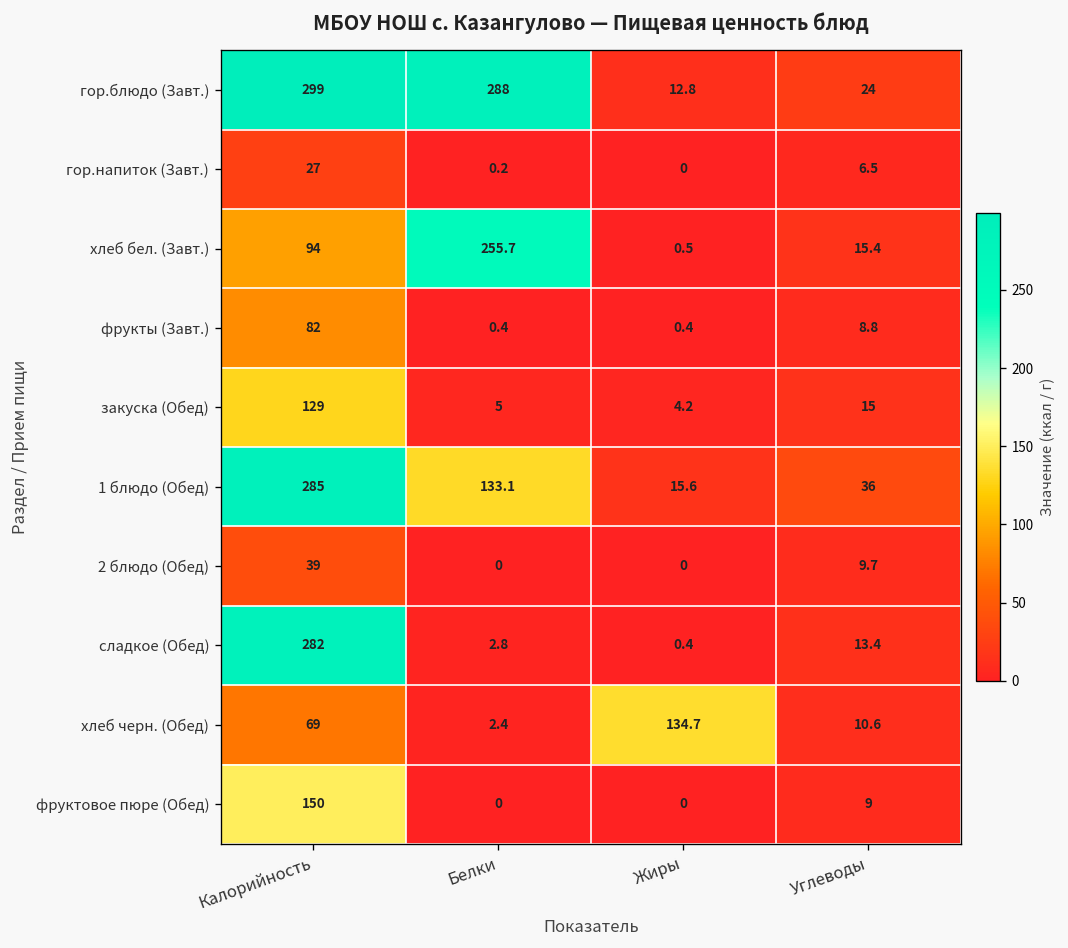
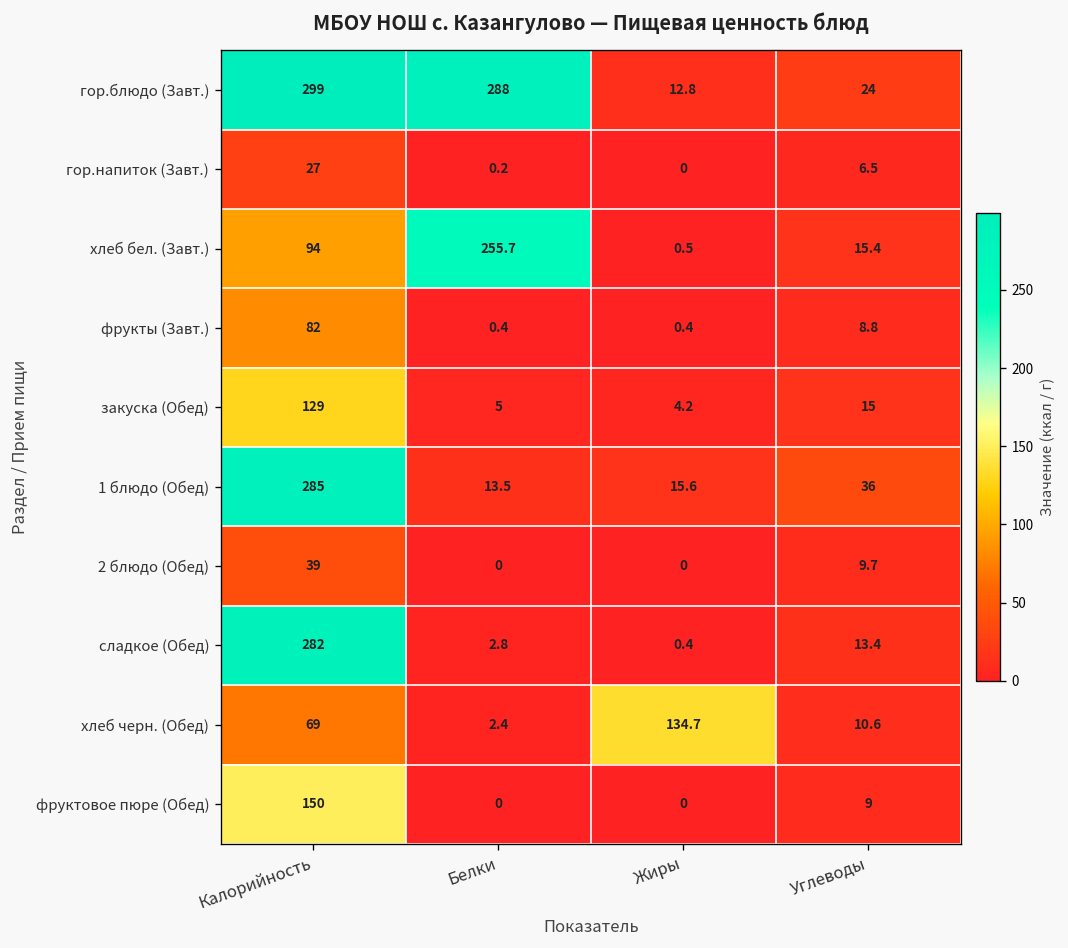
1 блюдо (Обед), Белки: 133.1 -> 13.5
